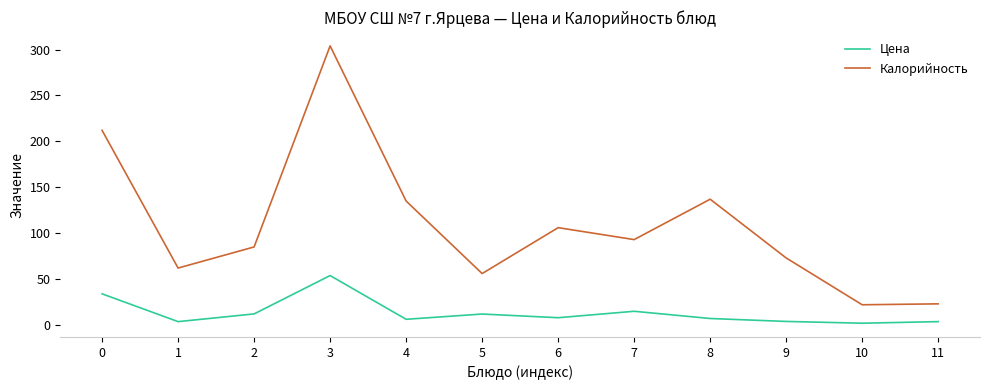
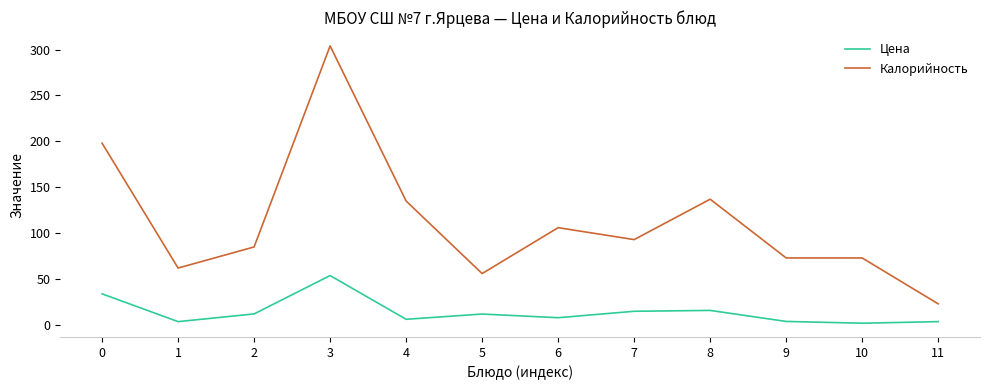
Калорийность, 0: 210 -> 200
Цена, 8: 10 -> 20
Калорийность, 10: 20 -> 70
